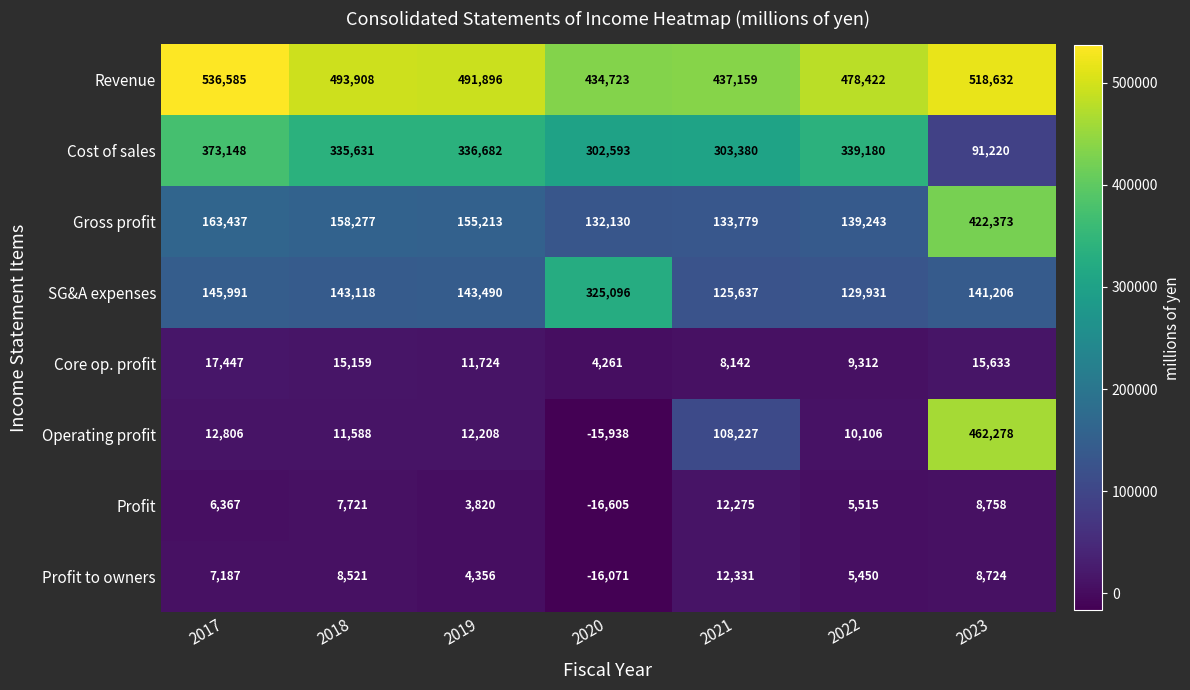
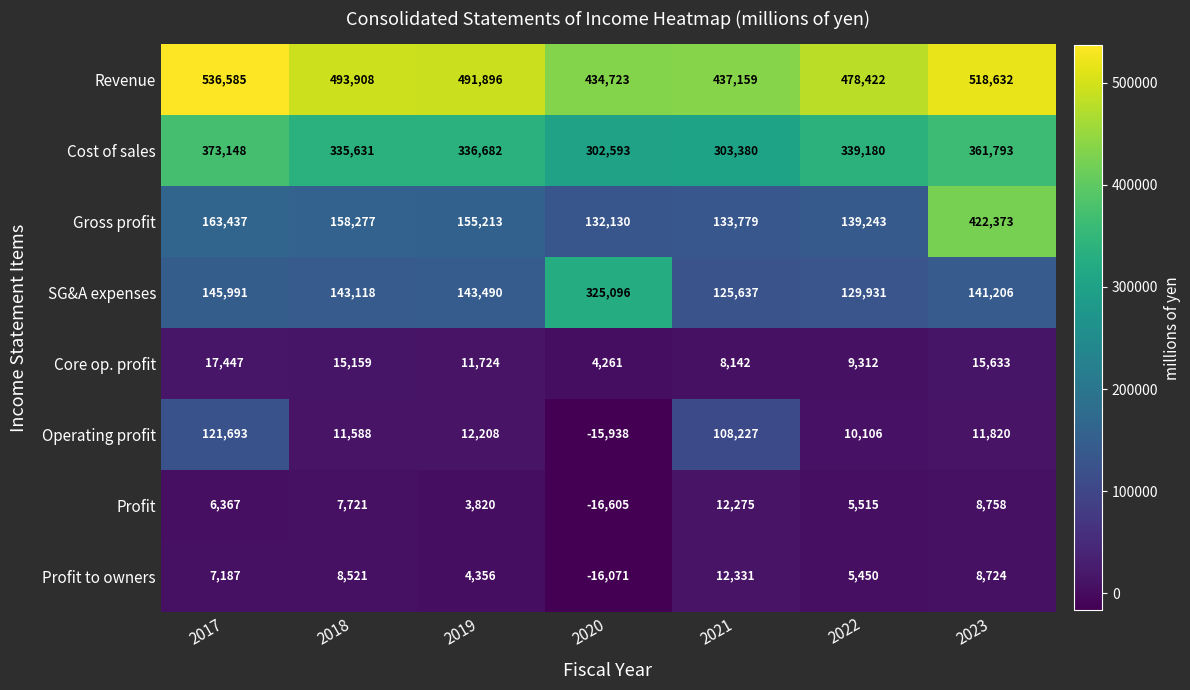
Cost of sales, 2023: 91,220 -> 361,793
Operating profit, 2017: 12,806 -> 121,693
Operating profit, 2023: 462,278 -> 11,820
